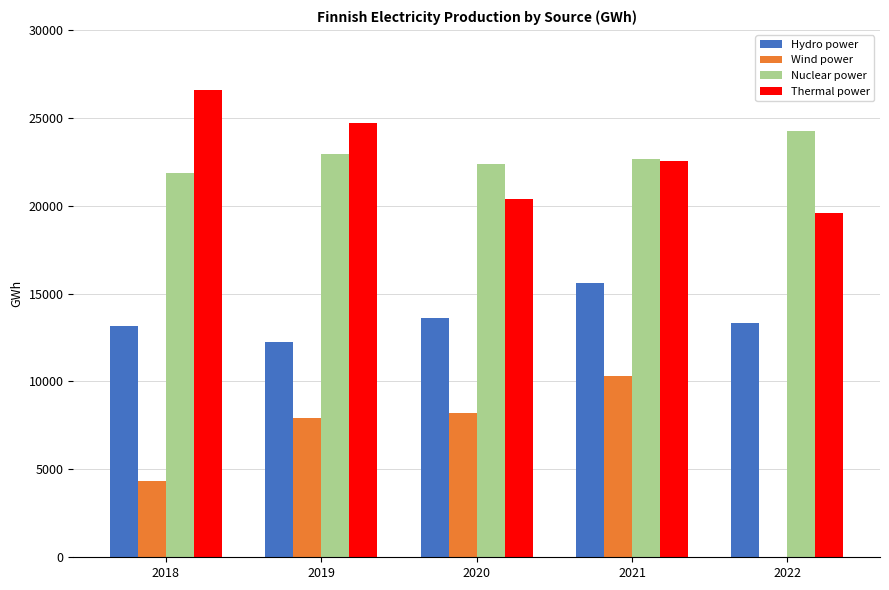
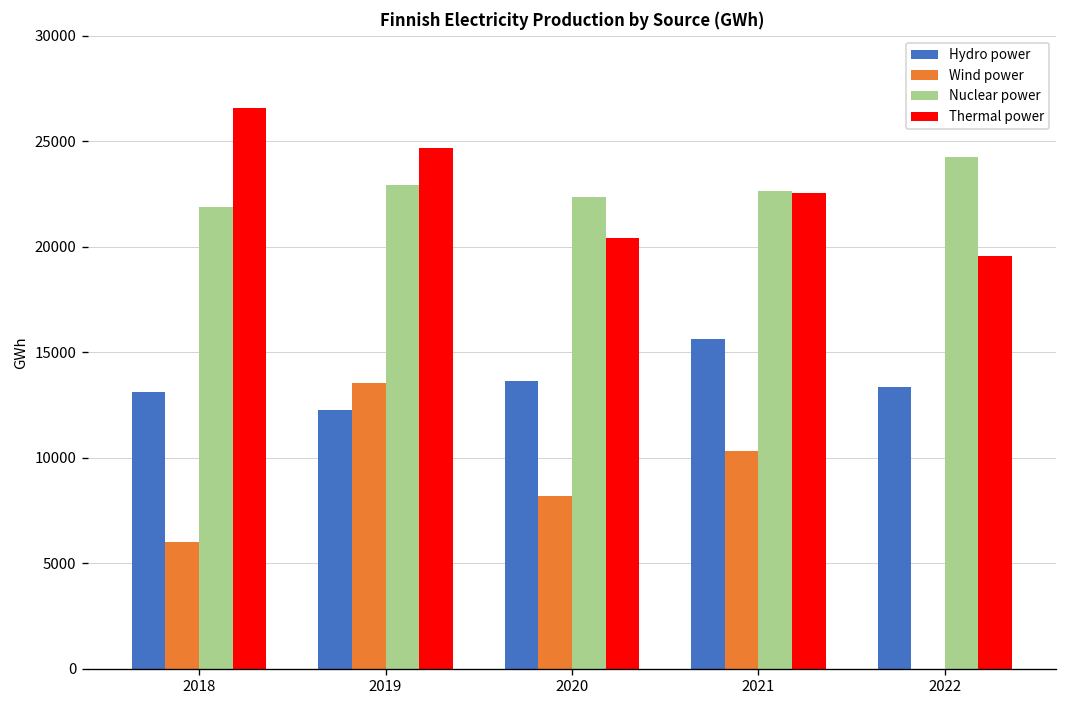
Wind power, 2018: 4300 -> 6000
Wind power, 2019: 7900 -> 13500
